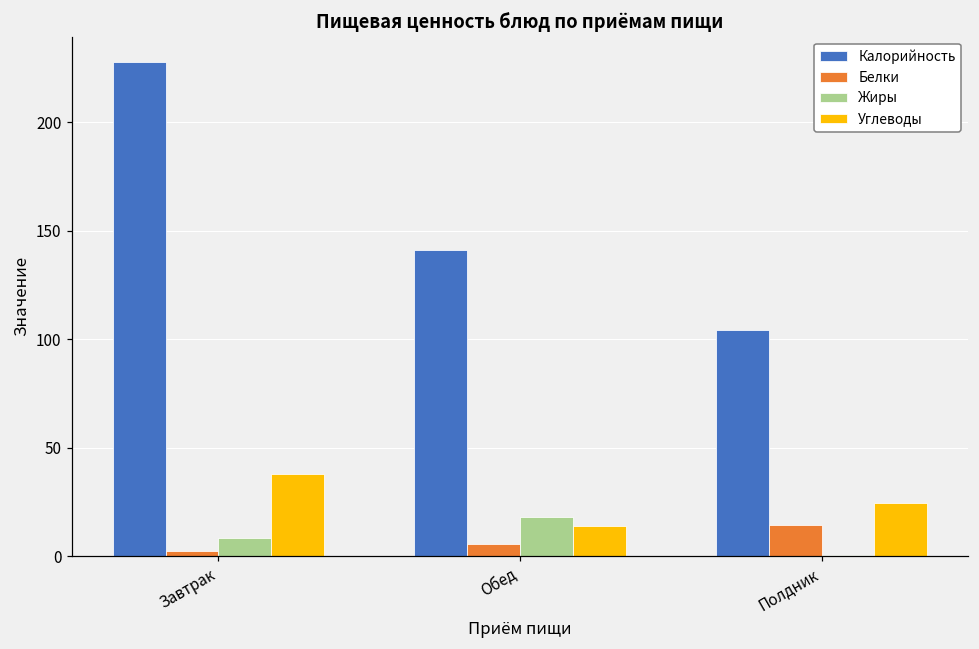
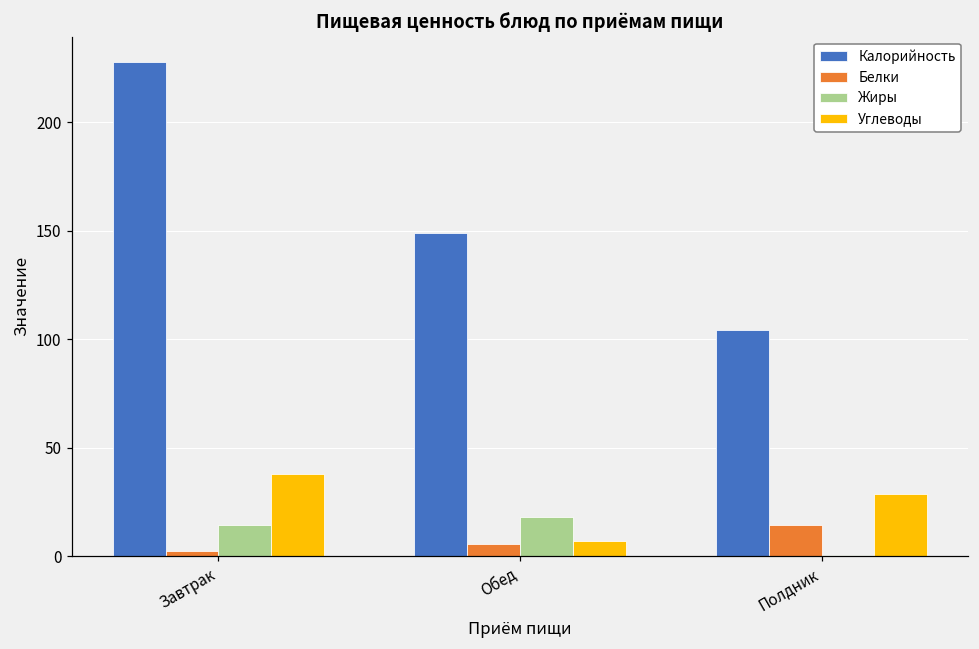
Жиры, Завтрак: 9 -> 14
Калорийность, Обед: 141 -> 149
Углеводы, Обед: 14 -> 7
Углеводы, Полдник: 25 -> 29
